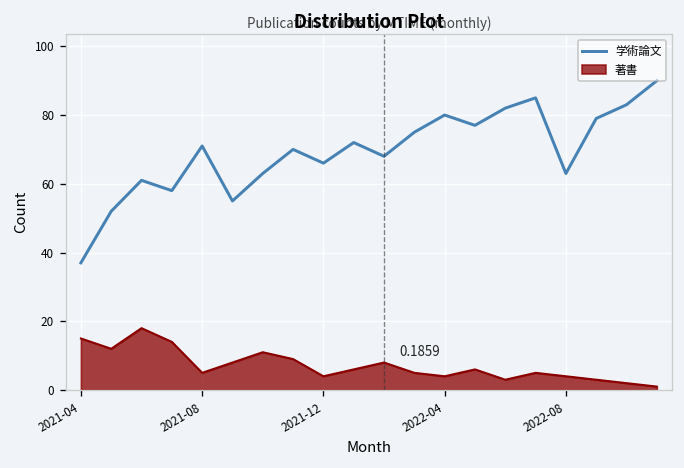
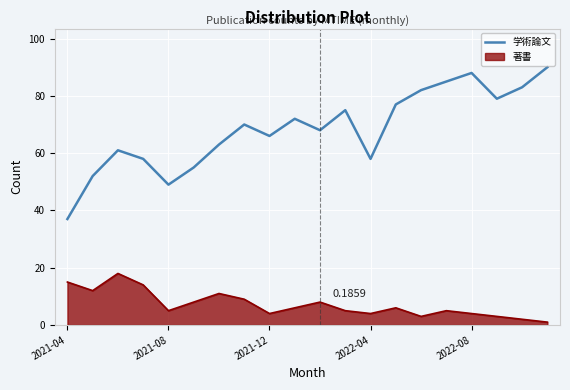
学術論文, 2021-08: 71 -> 49
学術論文, 2022-04: 80 -> 58
学術論文, 2022-08: 63 -> 88
